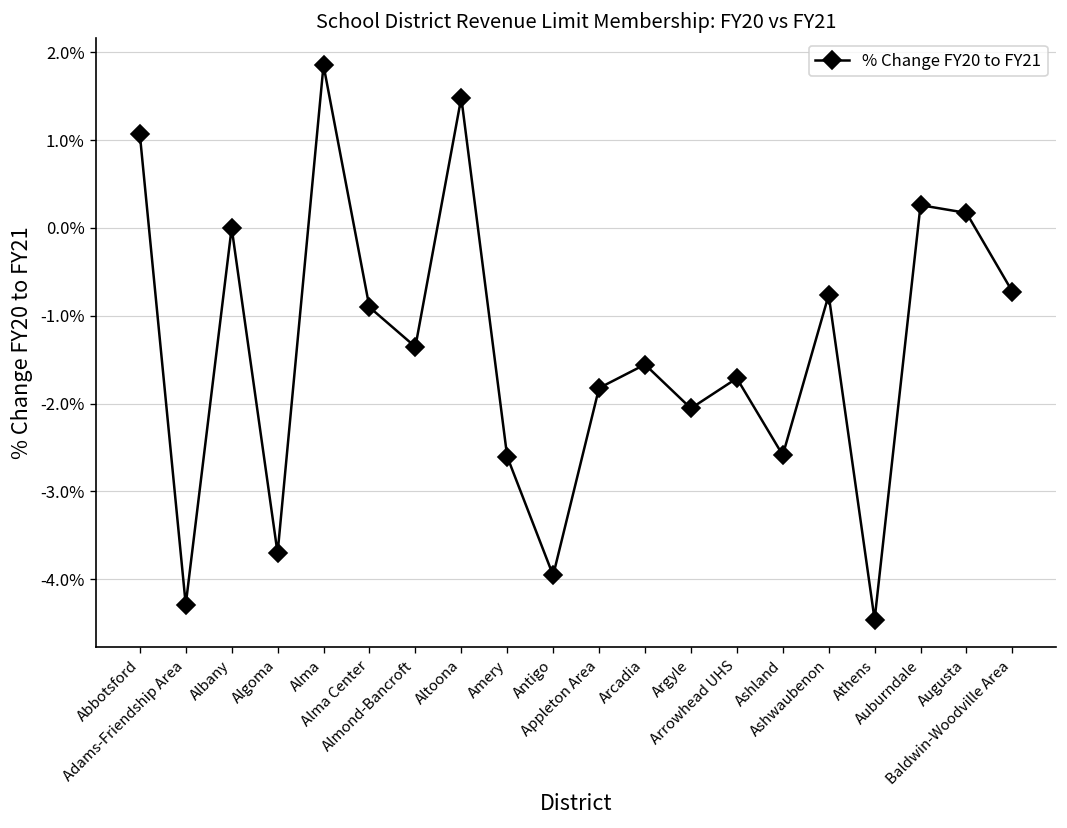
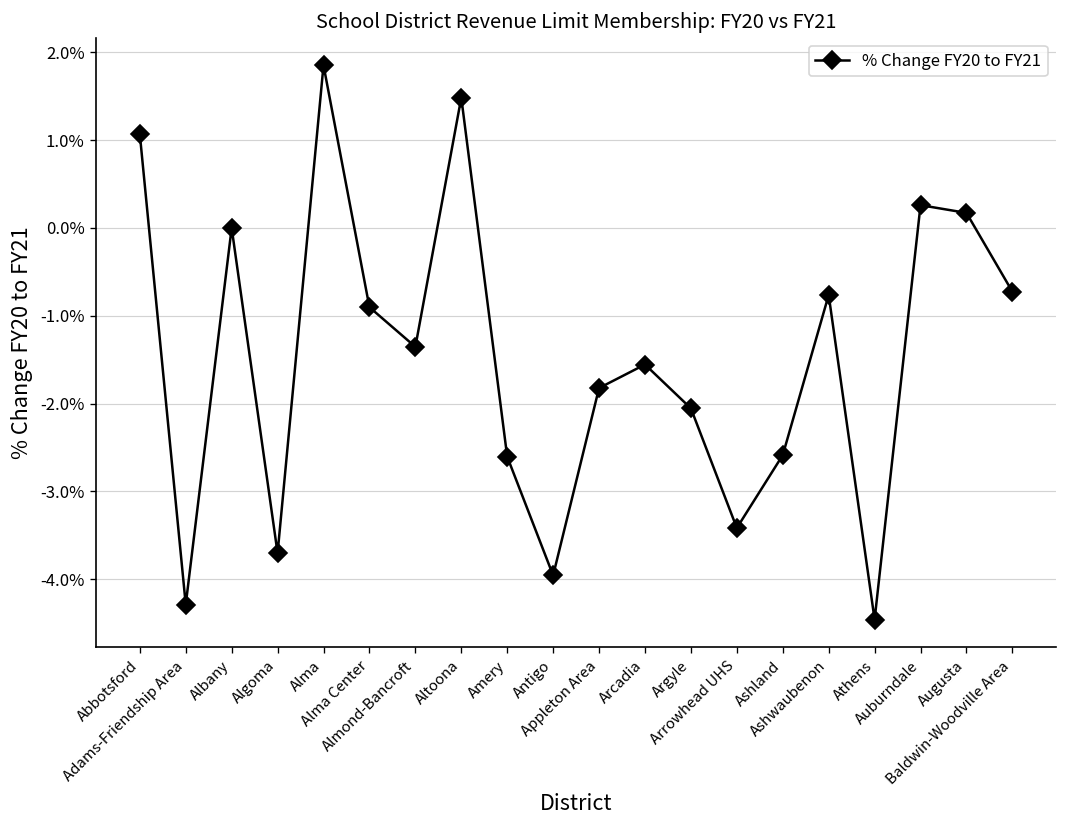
Arrowhead UHS: -1.7% -> -3.4%
